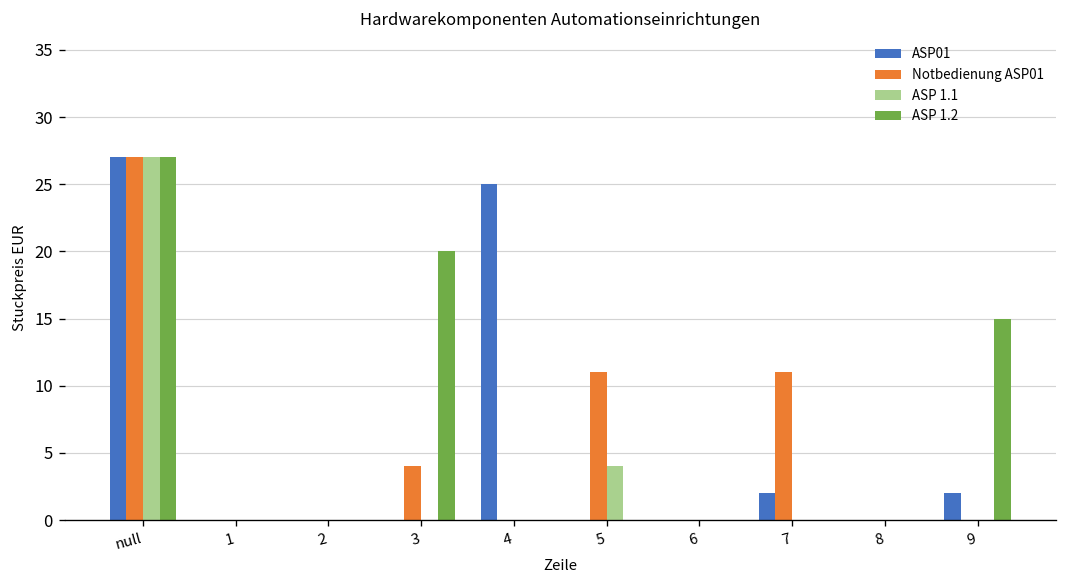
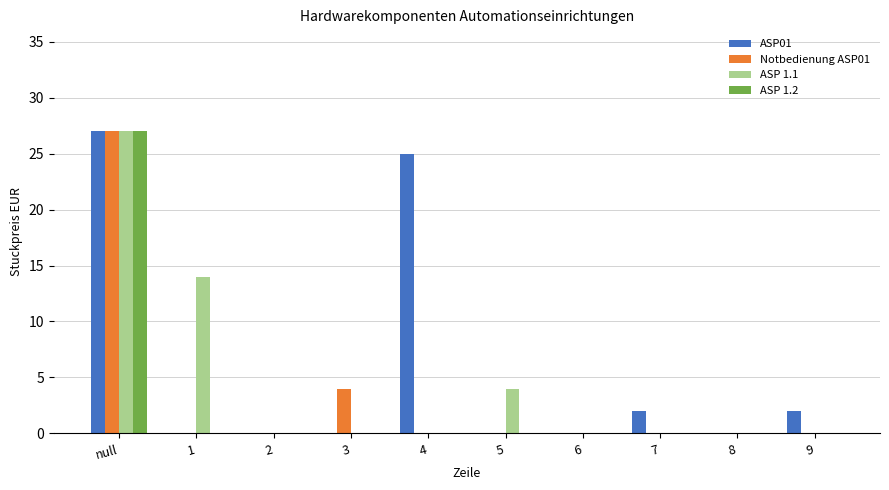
ASP 1.1, 1: 0 -> 14
ASP 1.2, 3: 20 -> 0
Notbedienung ASP01, 5: 11 -> 0
Notbedienung ASP01, 7: 11 -> 0
ASP 1.2, 9: 15 -> 0
